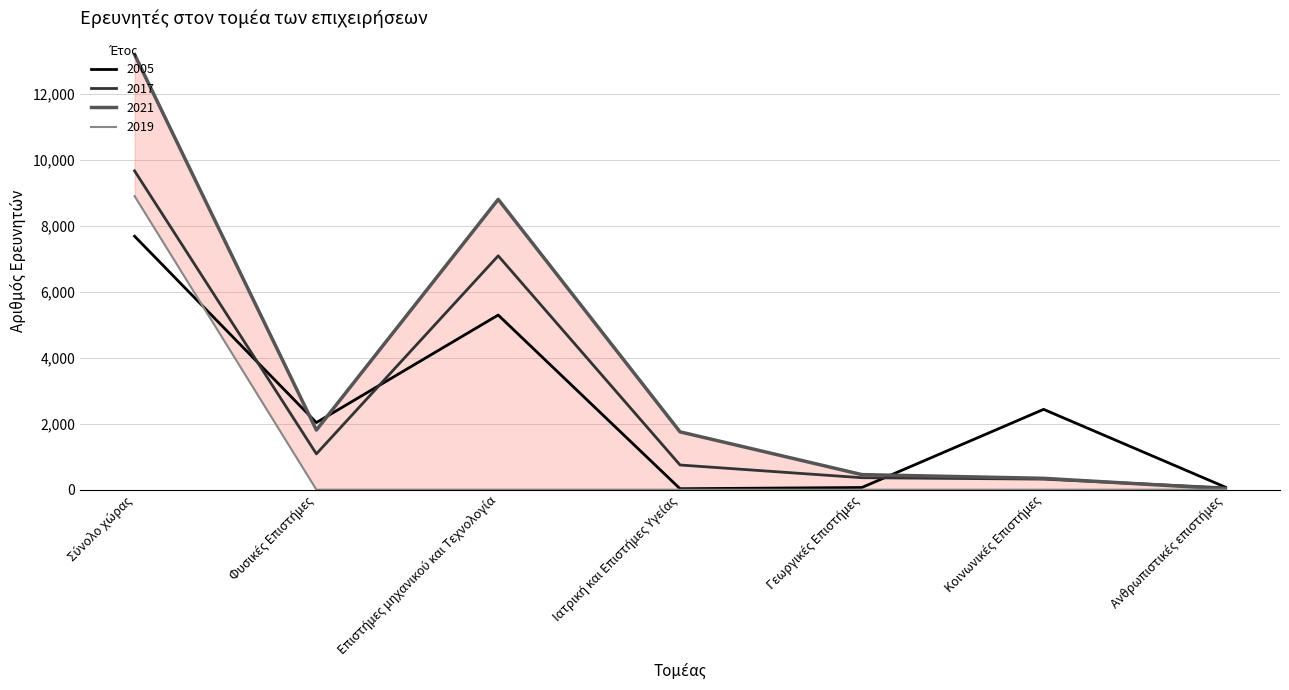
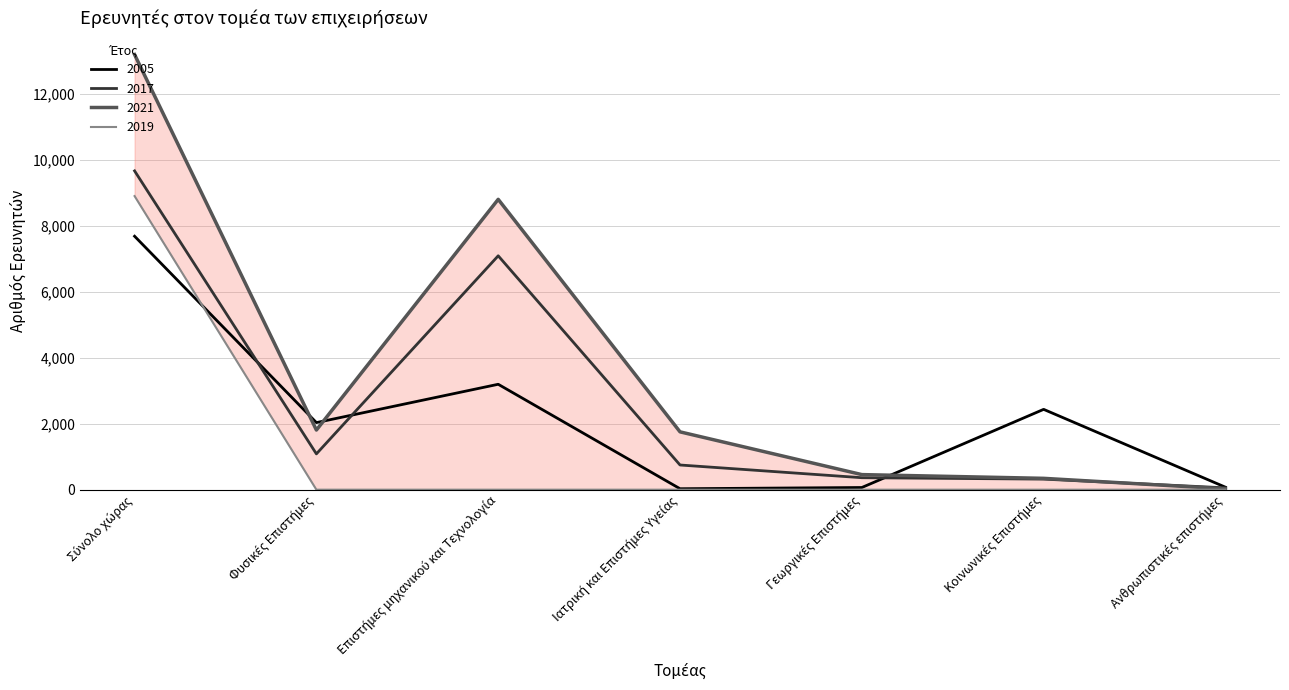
2005, Επιστήμες μηχανικού και Τεχνολογία: 5,300 -> 3,200
